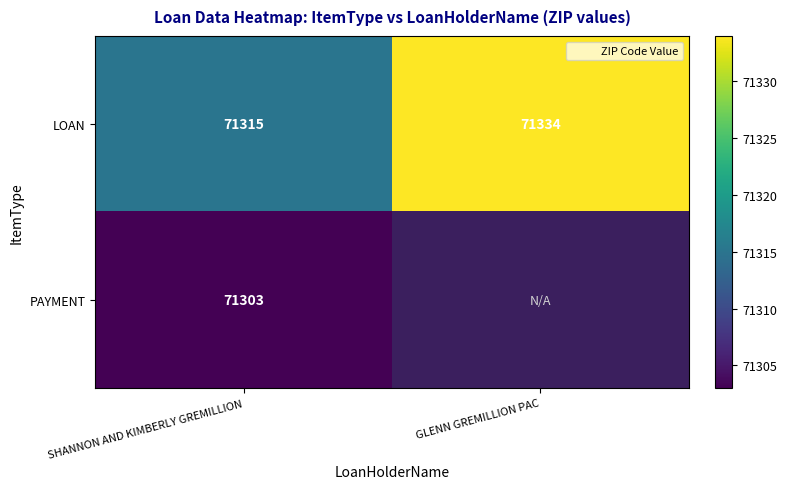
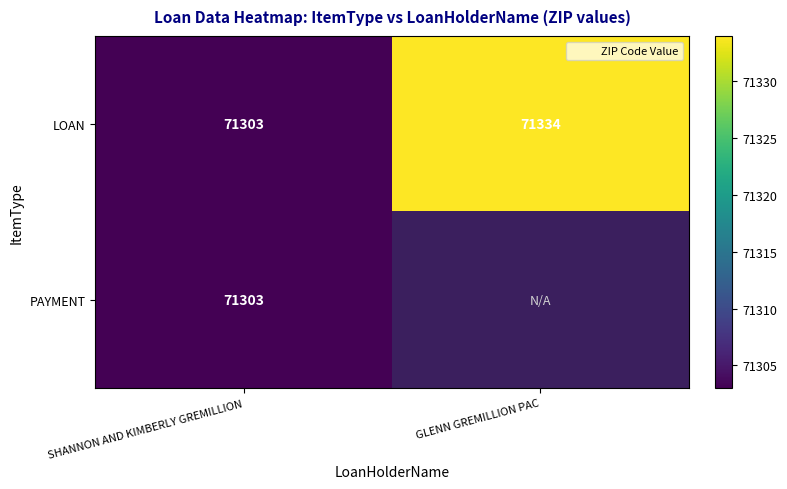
LOAN, SHANNON AND KIMBERLY GREMILLION: 71315 -> 71303
